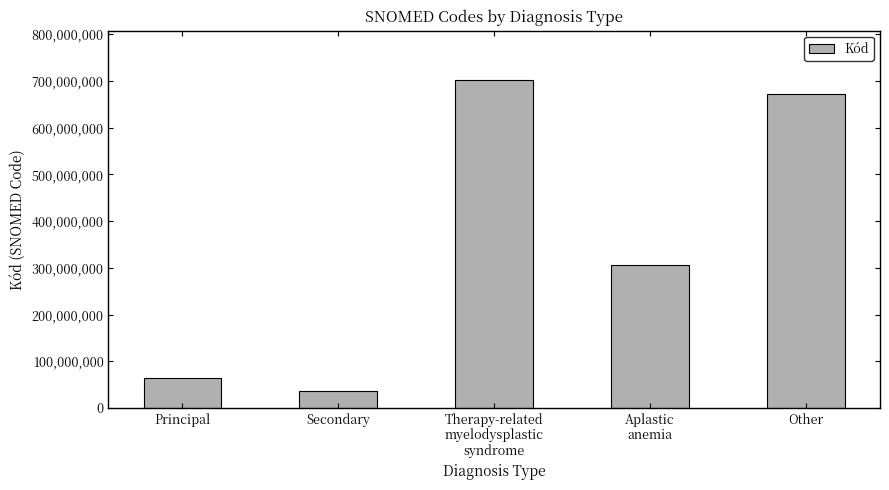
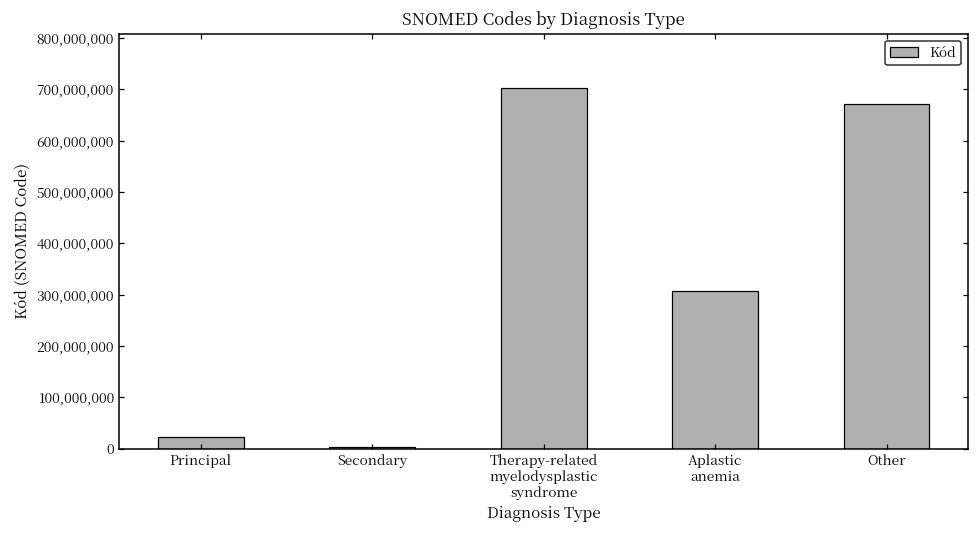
Principal: 60,000,000 -> 20,000,000
Secondary: 40,000,000 -> 0
